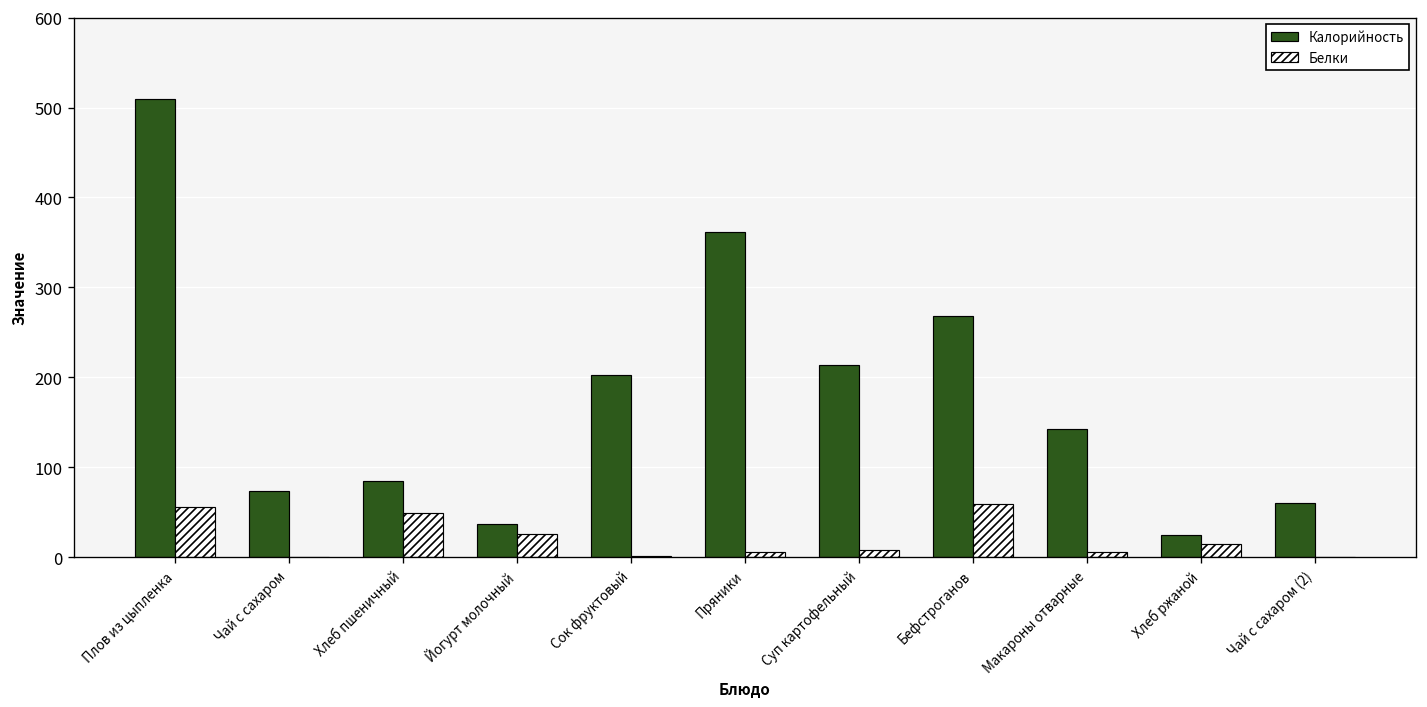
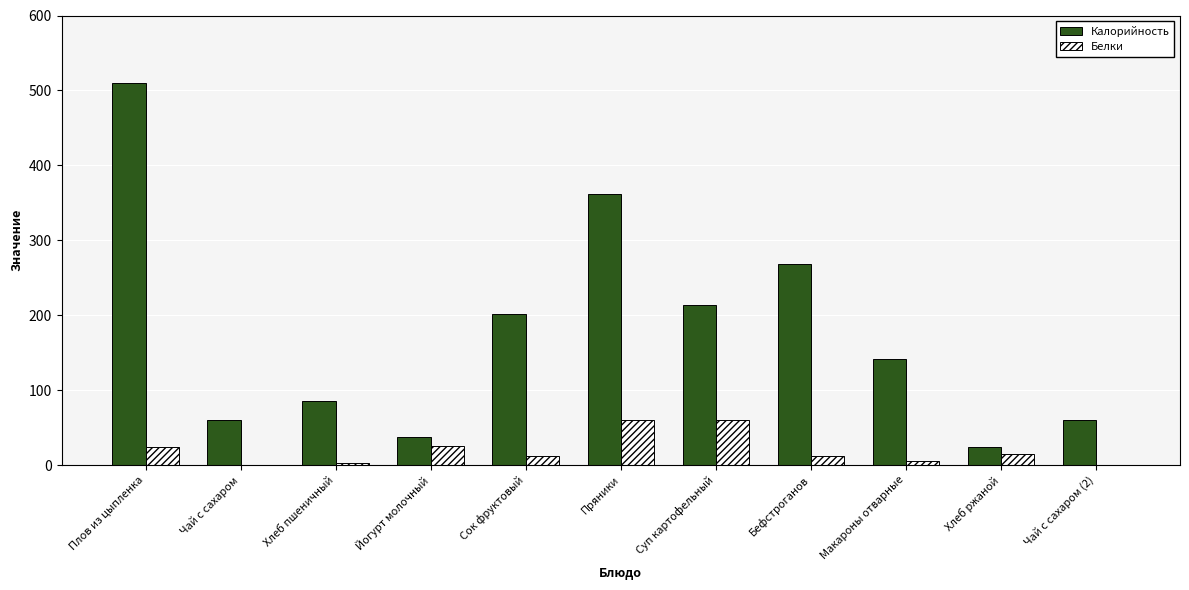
Белки, Плов из цыпленка: 60 -> 20
Калорийность, Чай с сахаром: 70 -> 60
Белки, Хлеб пшеничный: 50 -> 0
Белки, Сок фруктовый: 0 -> 10
Белки, Пряники: 10 -> 60
Белки, Суп картофельный: 10 -> 60
Белки, Бефстроганов: 60 -> 10
